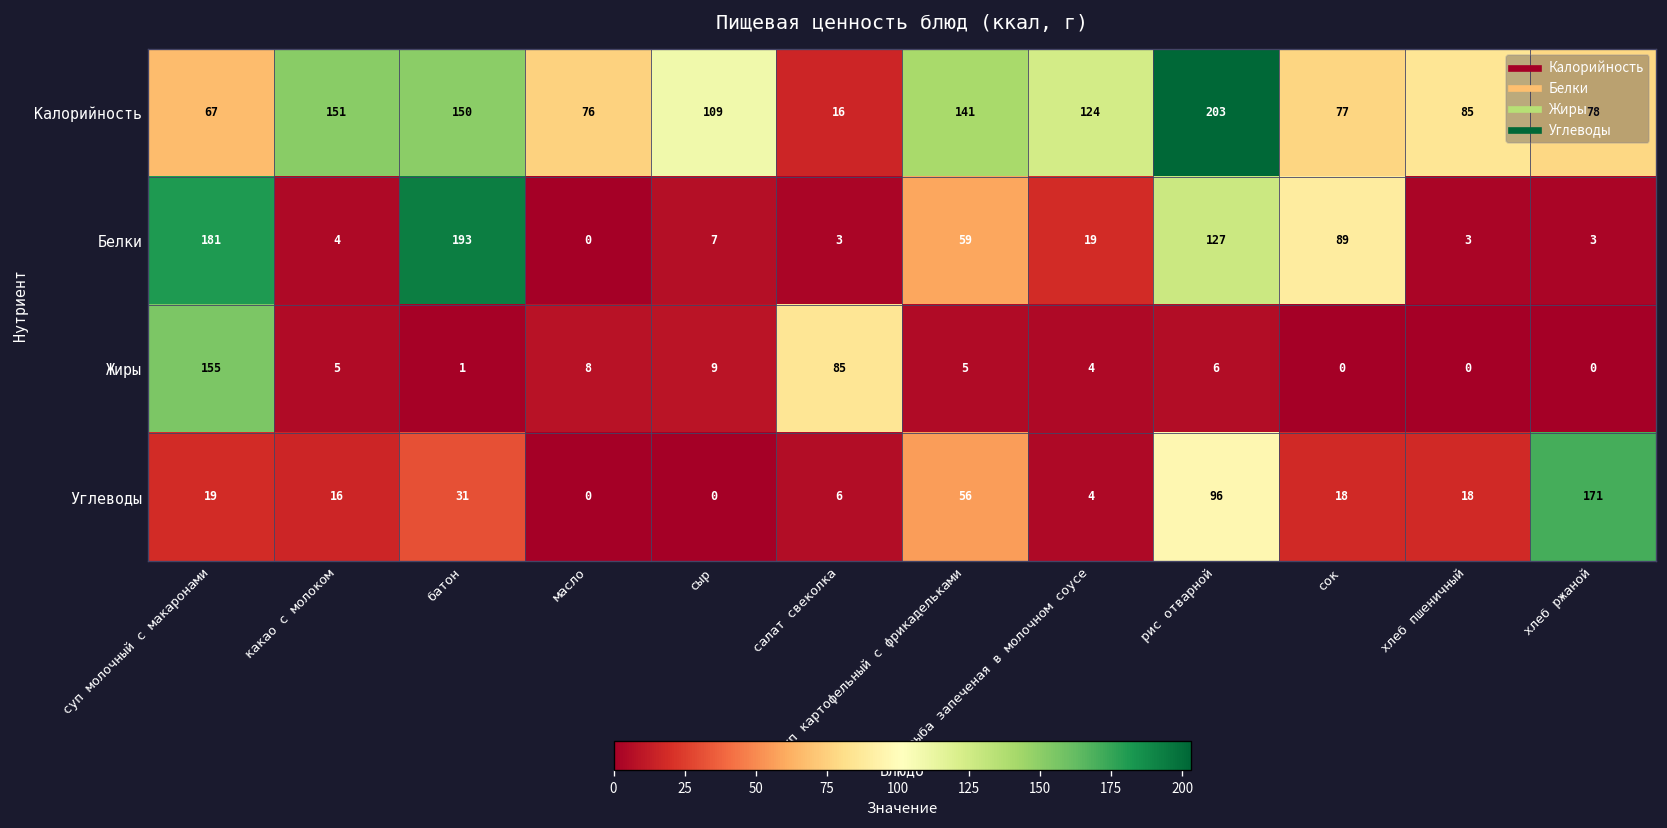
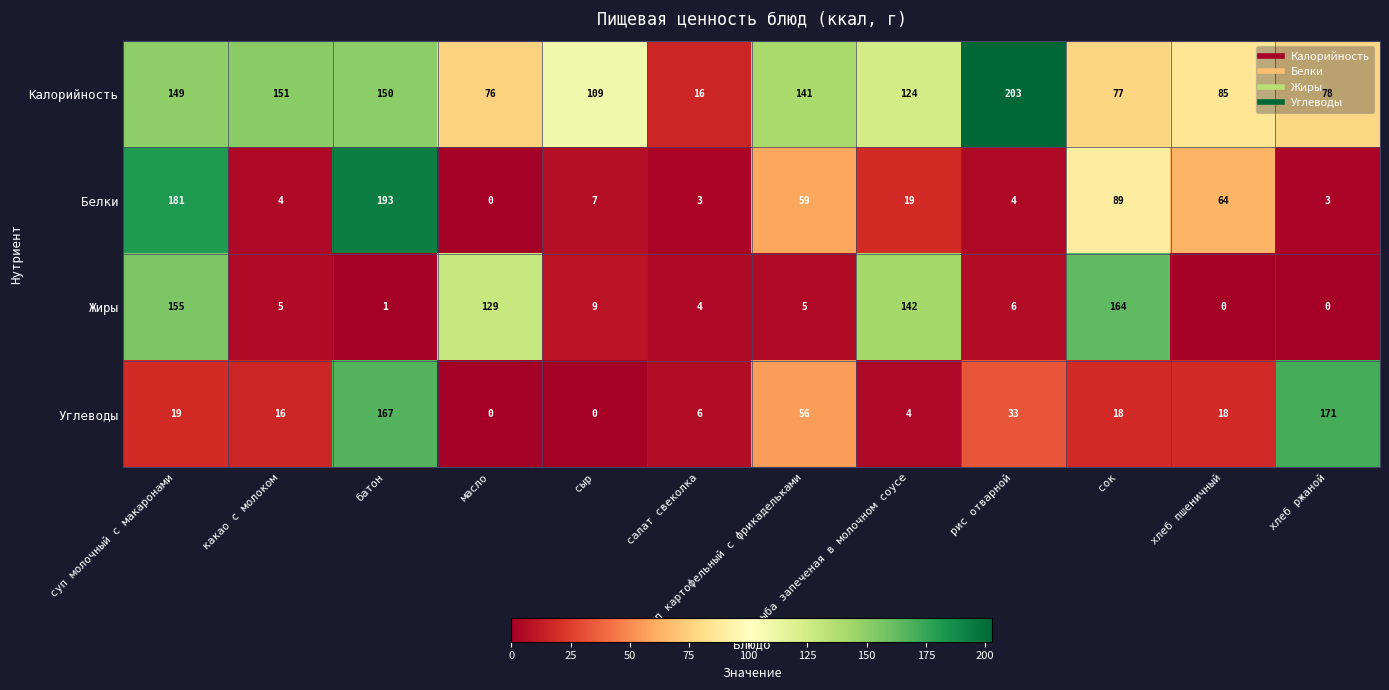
Калорийность, суп молочный с макаронами: 67 -> 149
Белки, рис отварной: 127 -> 4
Белки, хлеб пшеничный: 3 -> 64
Жиры, масло: 8 -> 129
Жиры, салат свеколка: 85 -> 4
Жиры, рыба запеченая в молочном соусе: 4 -> 142
Жиры, сок: 0 -> 164
Углеводы, батон: 31 -> 167
Углеводы, рис отварной: 96 -> 33
